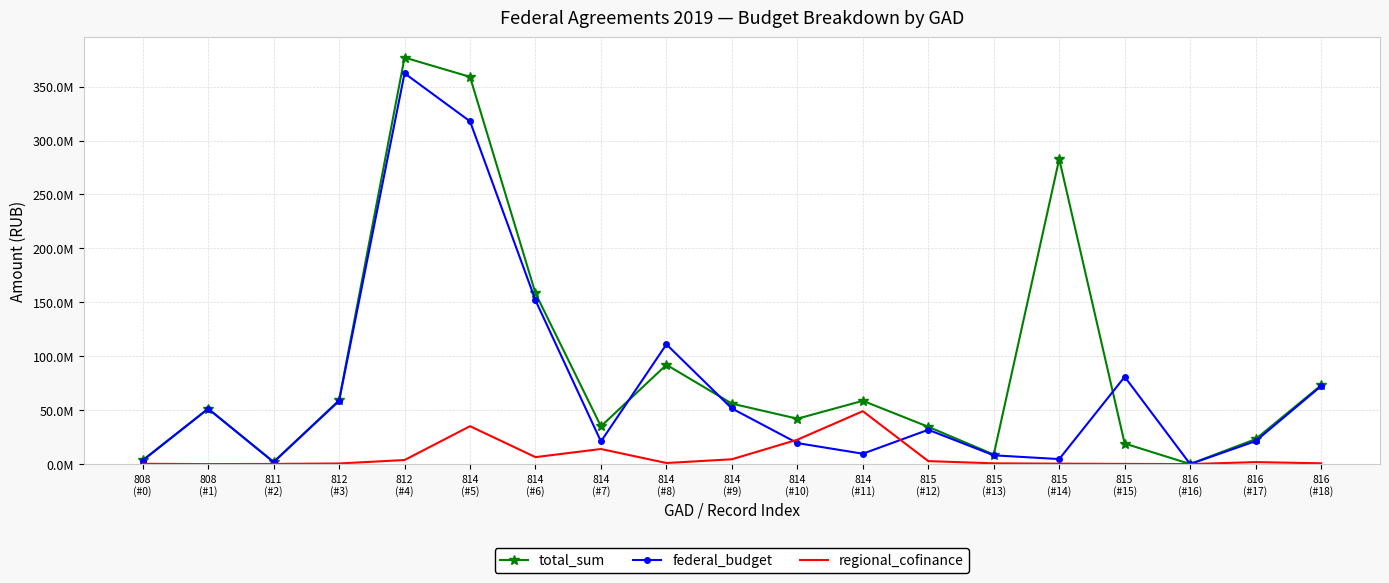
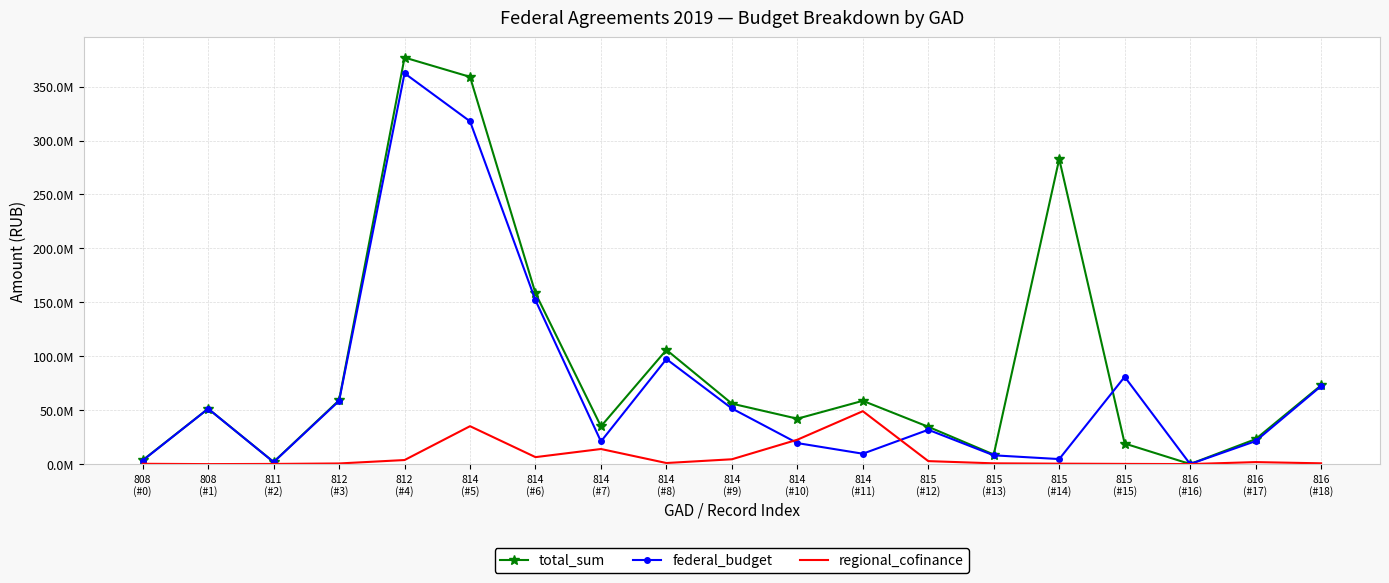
total_sum, 814 (#8): 92000000 -> 106000000
federal_budget, 814 (#8): 111000000 -> 97000000
